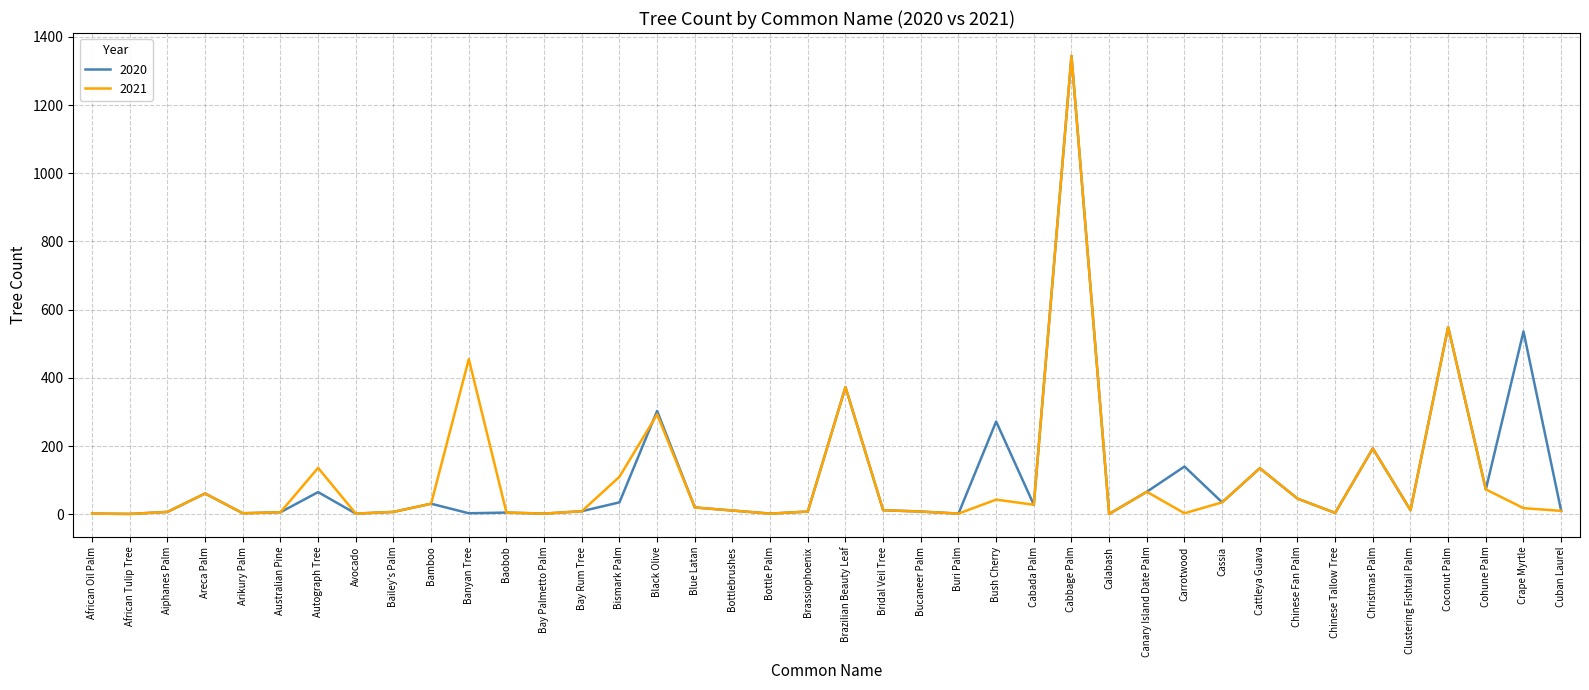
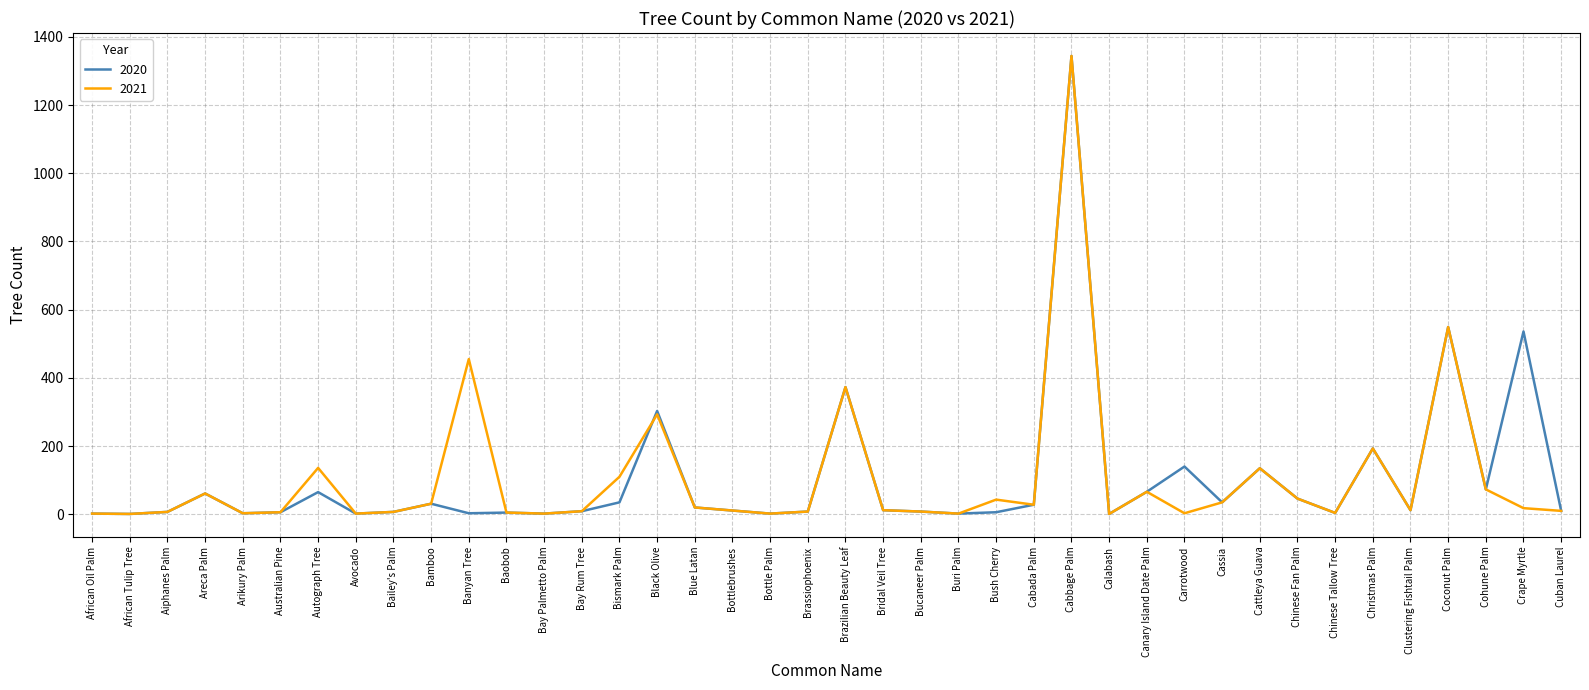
2020, Bush Cherry: 270 -> 10
